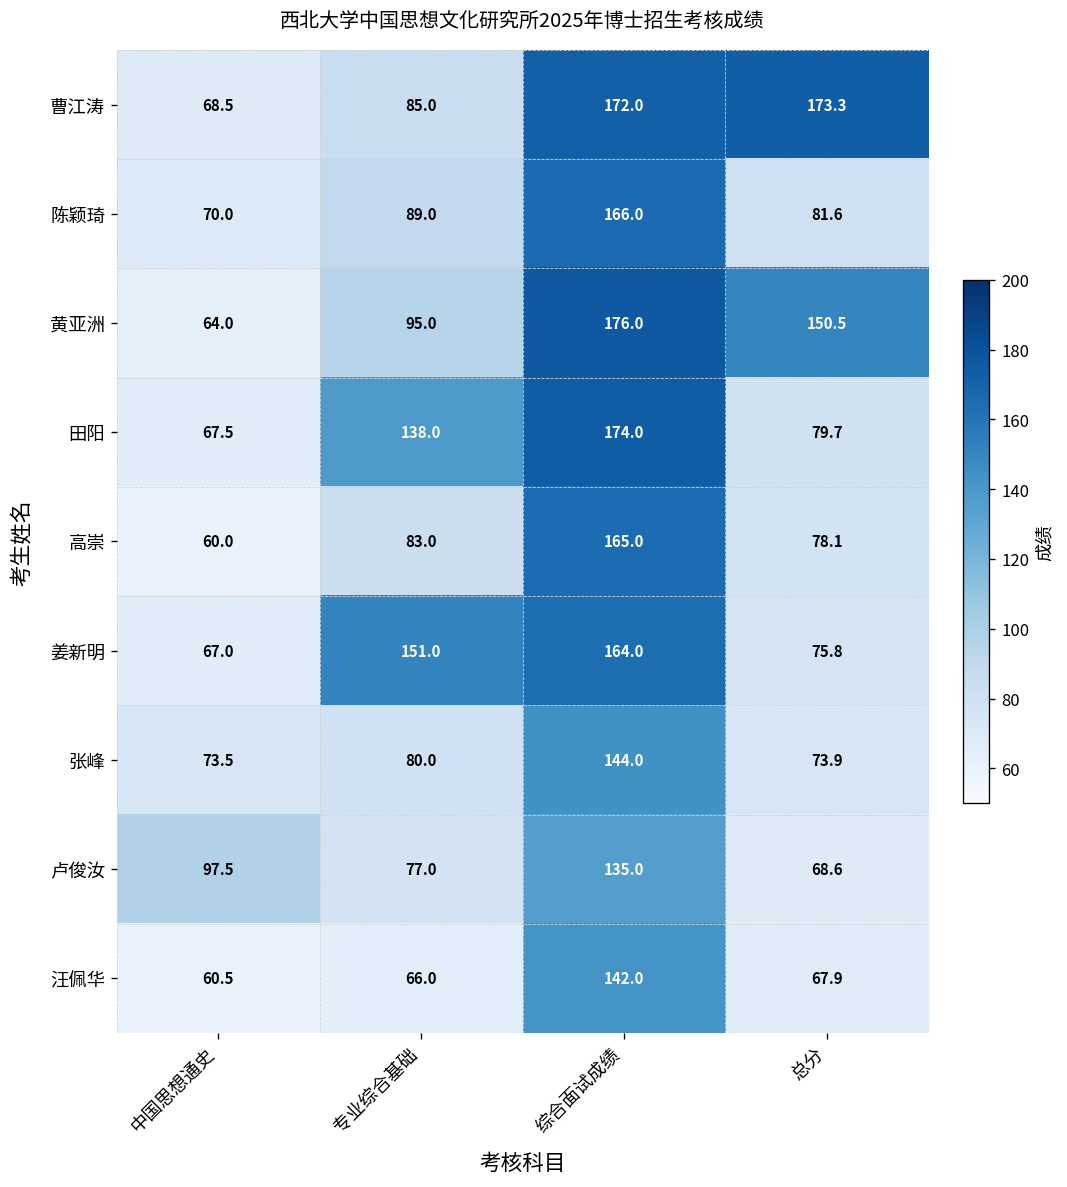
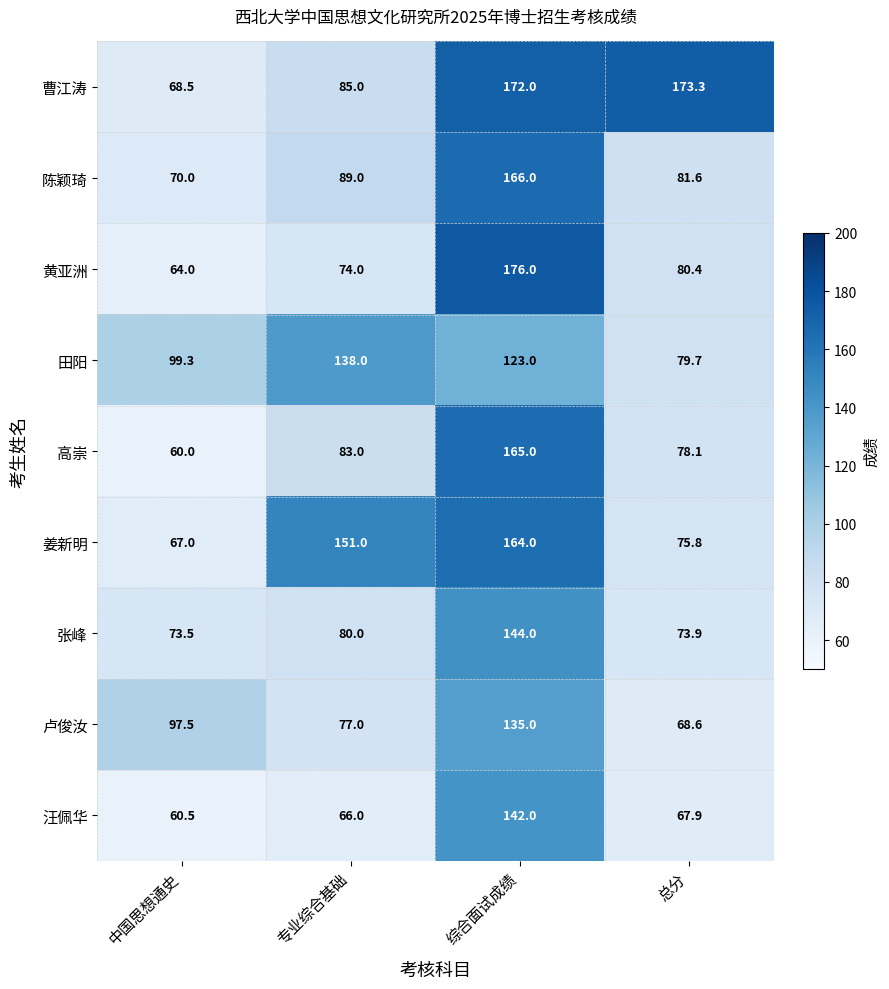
黄亚洲, 专业综合基础: 95.0 -> 74.0
黄亚洲, 总分: 150.5 -> 80.4
田阳, 中国思想通史: 67.5 -> 99.3
田阳, 综合面试成绩: 174.0 -> 123.0
